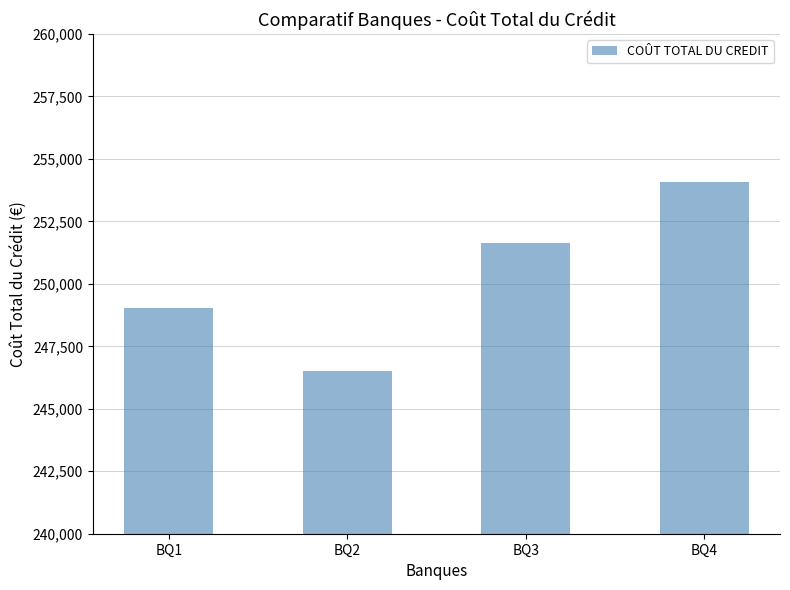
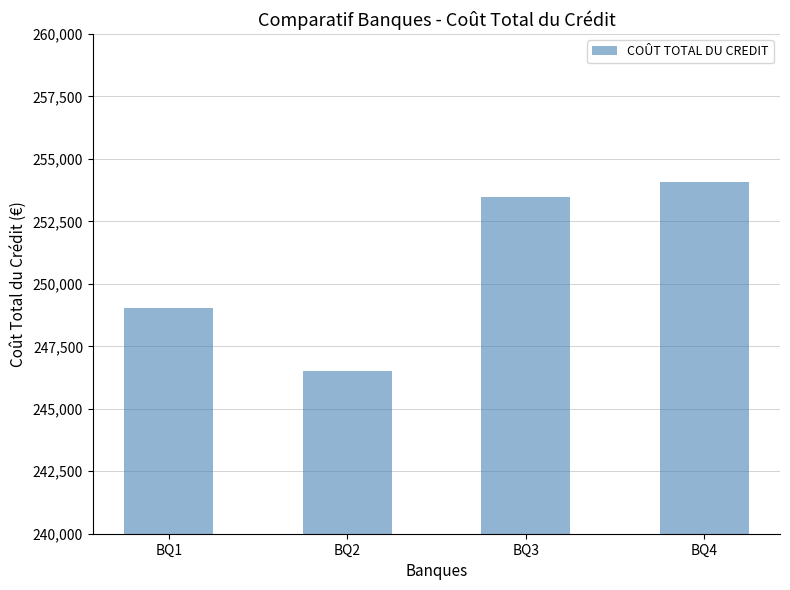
BQ3: 251,600 -> 253,500
